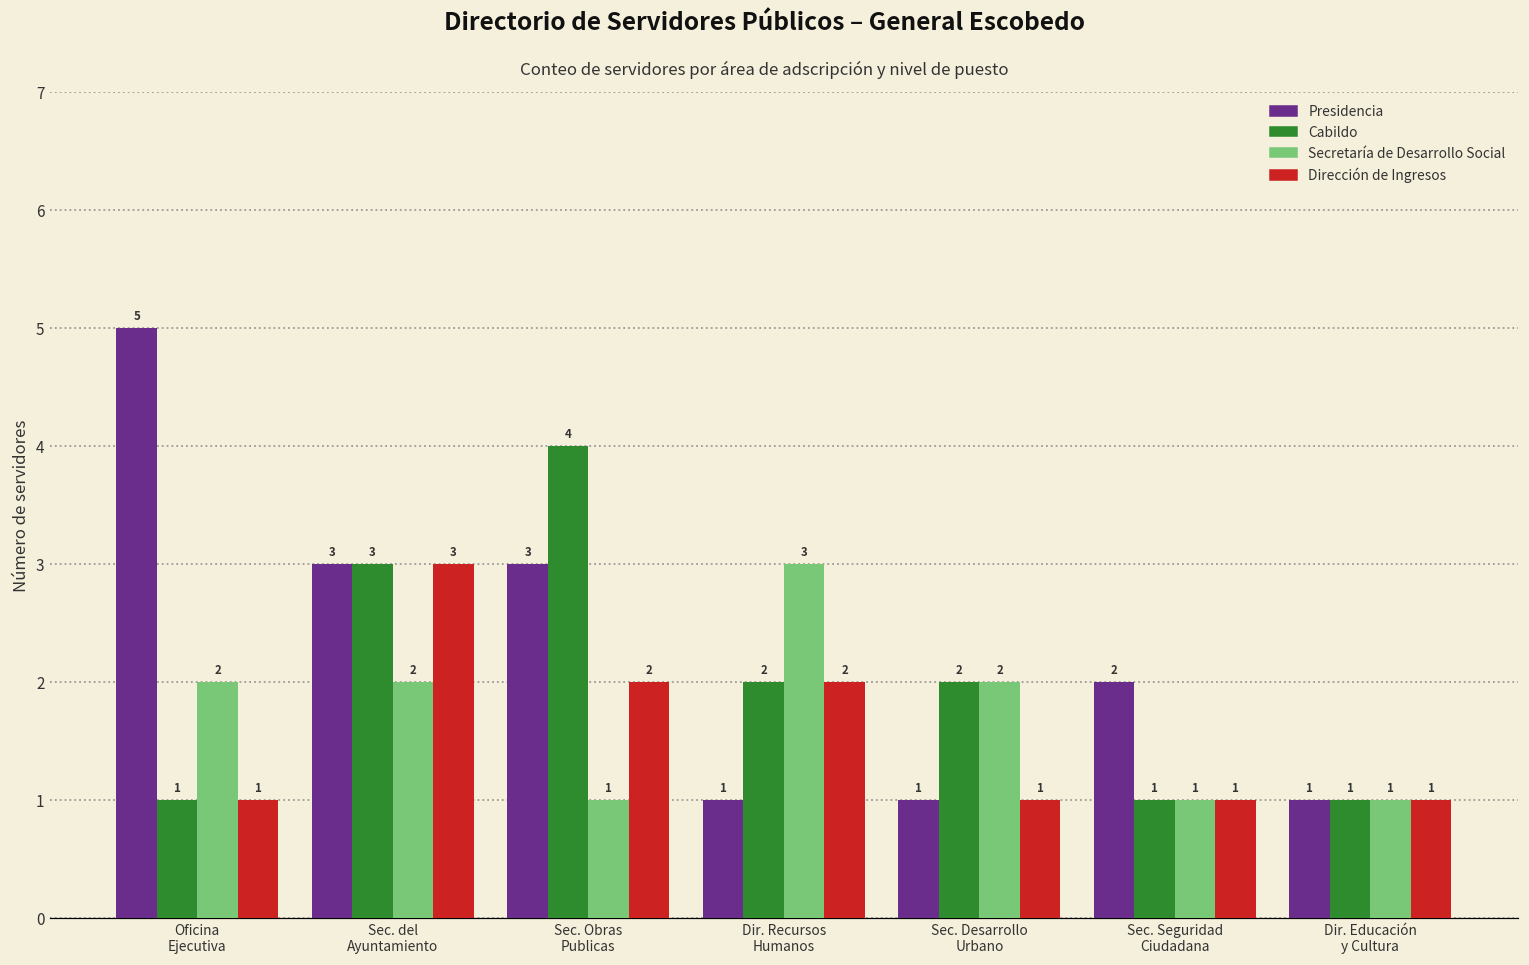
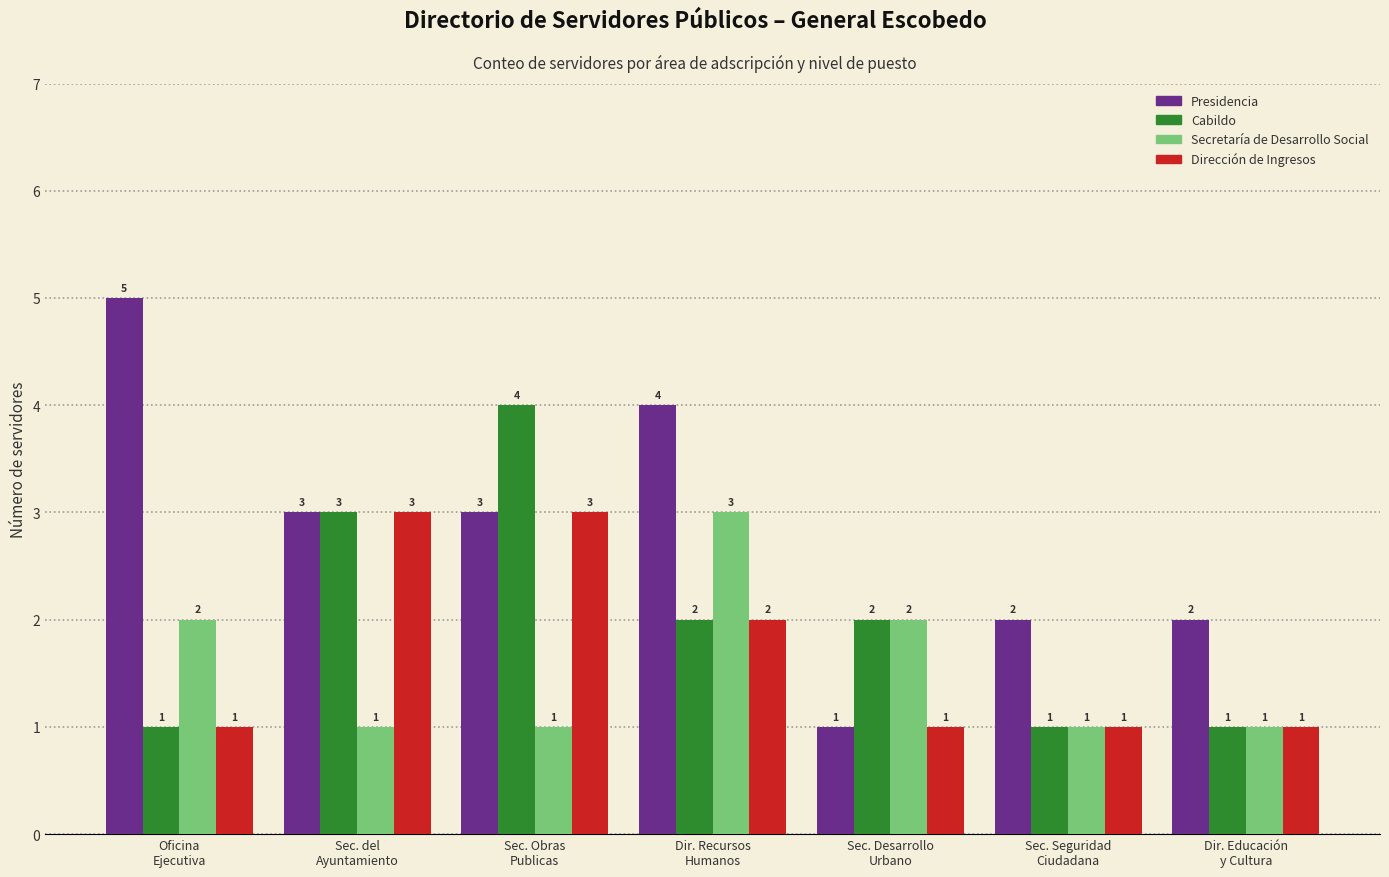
Secretaría de Desarrollo Social, Sec. del Ayuntamiento: 2 -> 1
Dirección de Ingresos, Sec. Obras Publicas: 2 -> 3
Presidencia, Dir. Recursos Humanos: 1 -> 4
Presidencia, Dir. Educación y Cultura: 1 -> 2
